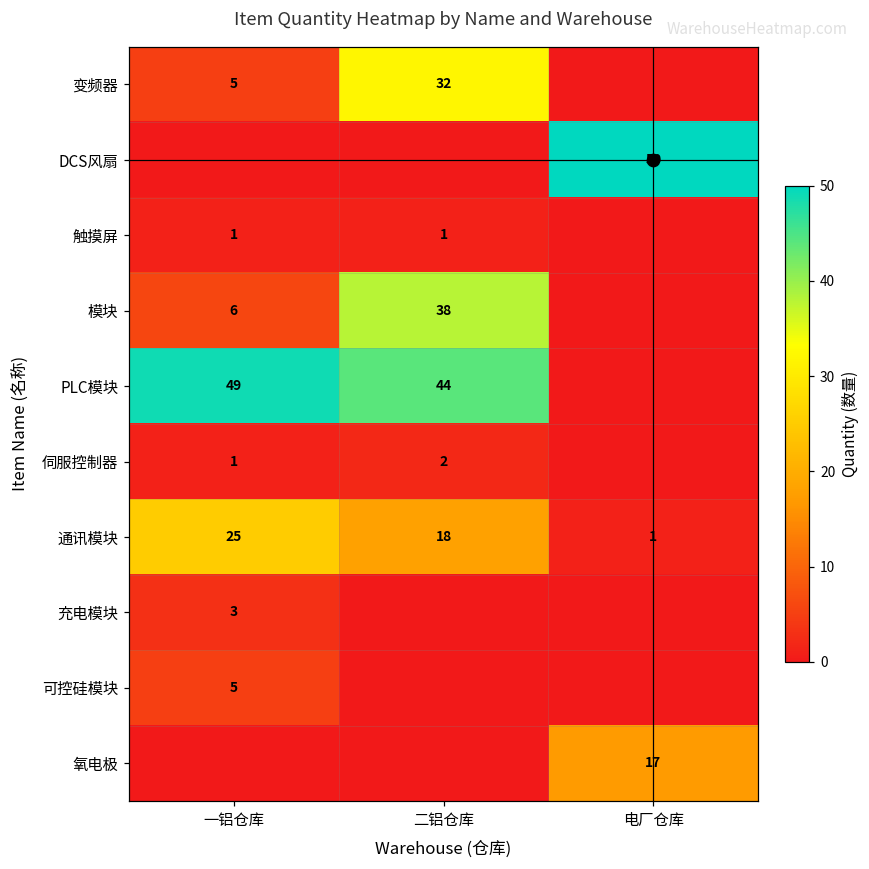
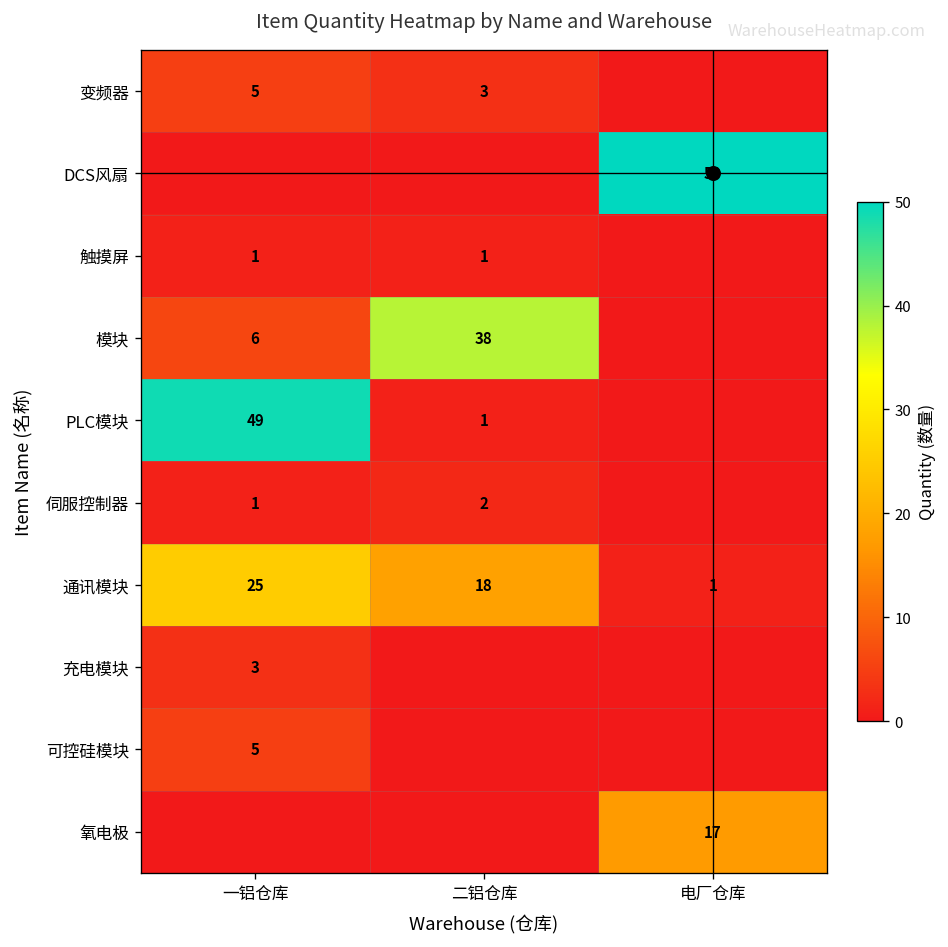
变频器, 二铝仓库: 32 -> 3
PLC模块, 二铝仓库: 44 -> 1
